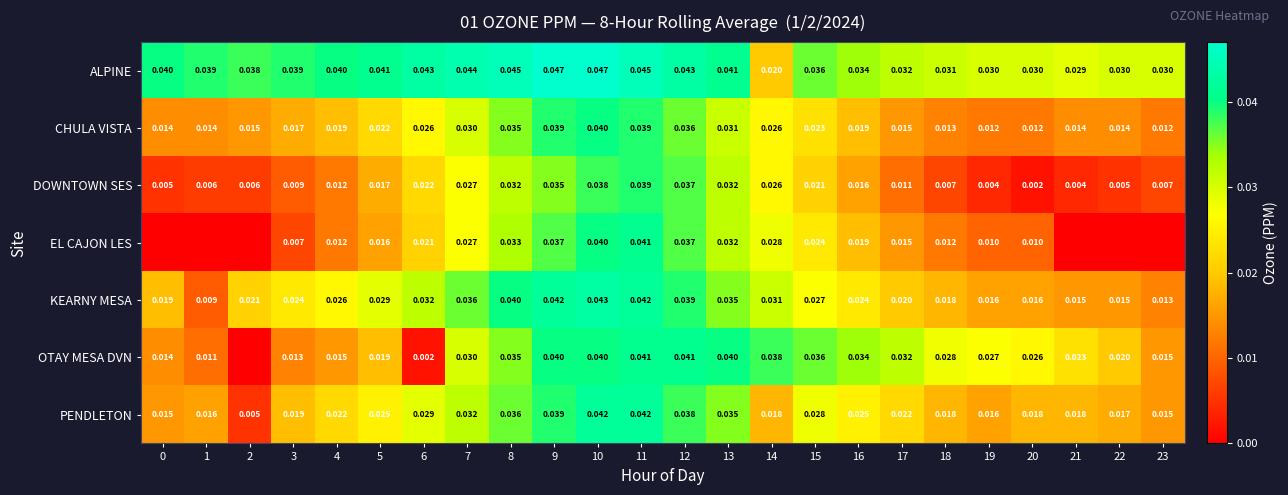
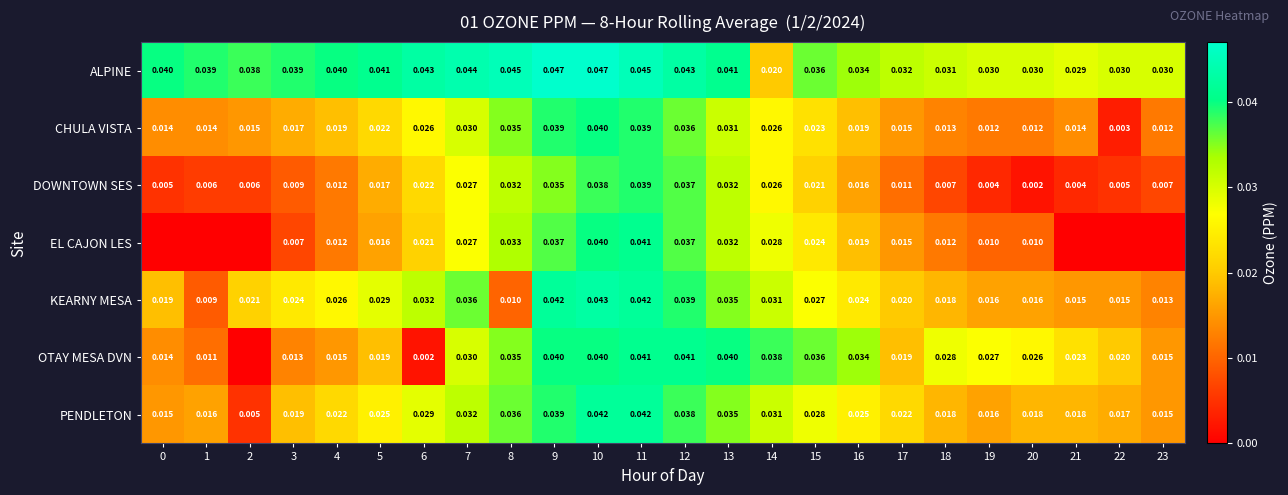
CHULA VISTA, 22: 0.014 -> 0.003
KEARNY MESA, 8: 0.040 -> 0.010
OTAY MESA DVN, 17: 0.032 -> 0.019
PENDLETON, 14: 0.018 -> 0.031
